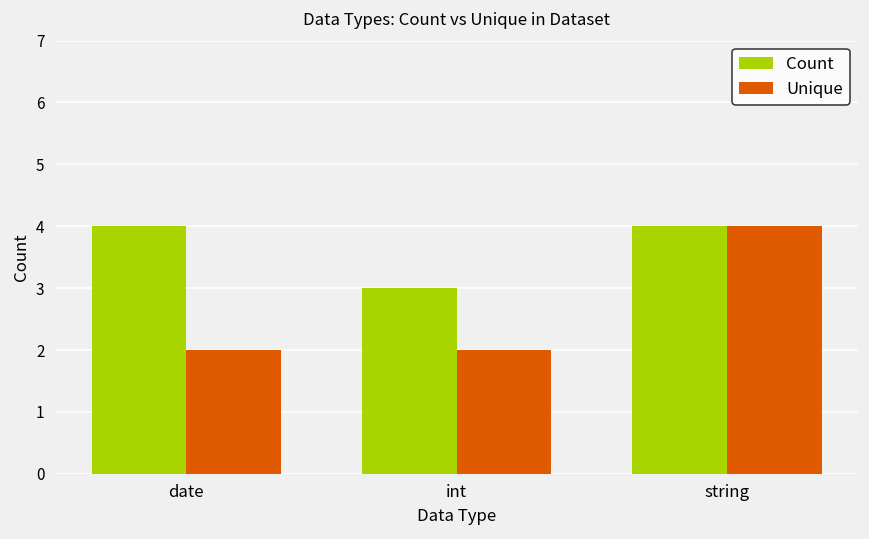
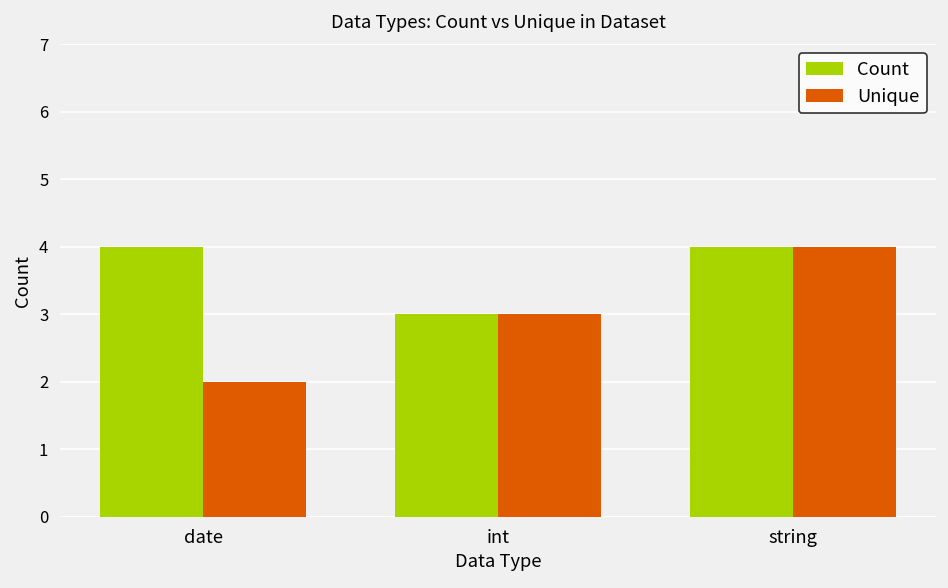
Unique, int: 2 -> 3
